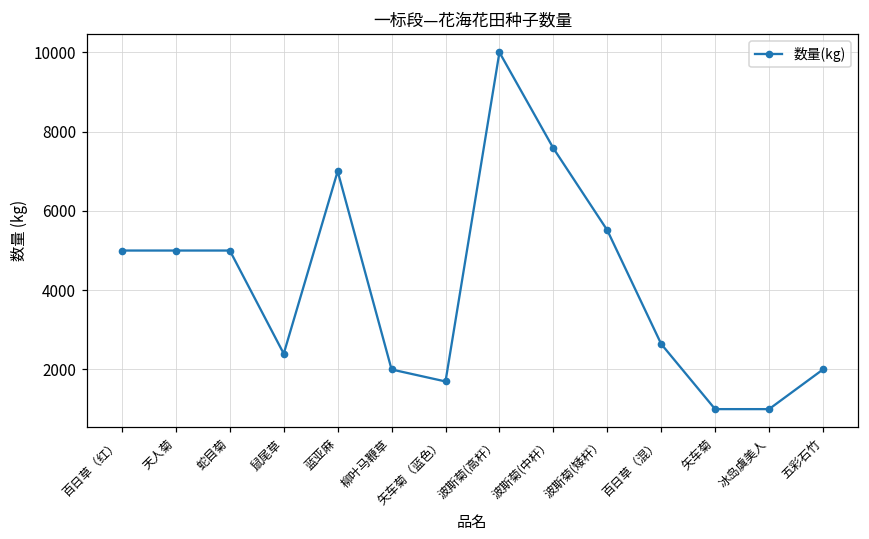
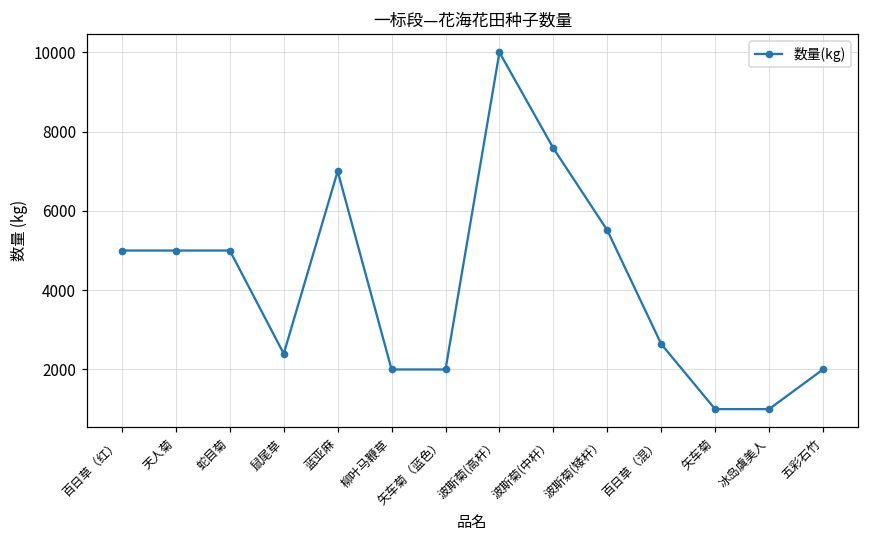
矢车菊（蓝色）: 1700 -> 2000
